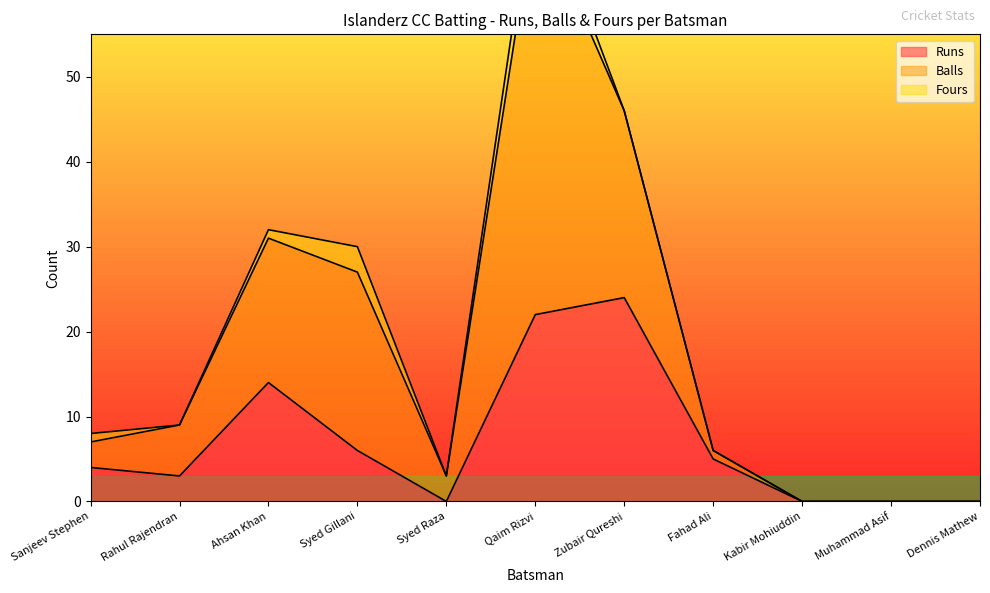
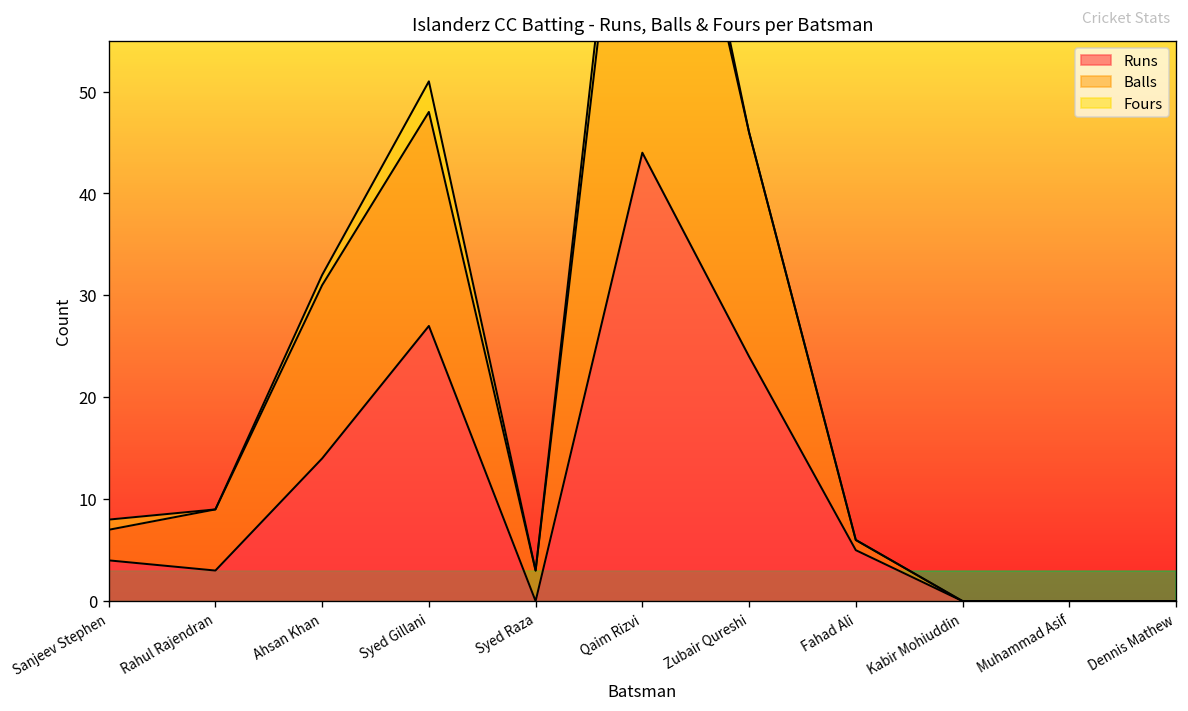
Runs, Syed Gillani: 6 -> 27
Runs, Qaim Rizvi: 22 -> 44
